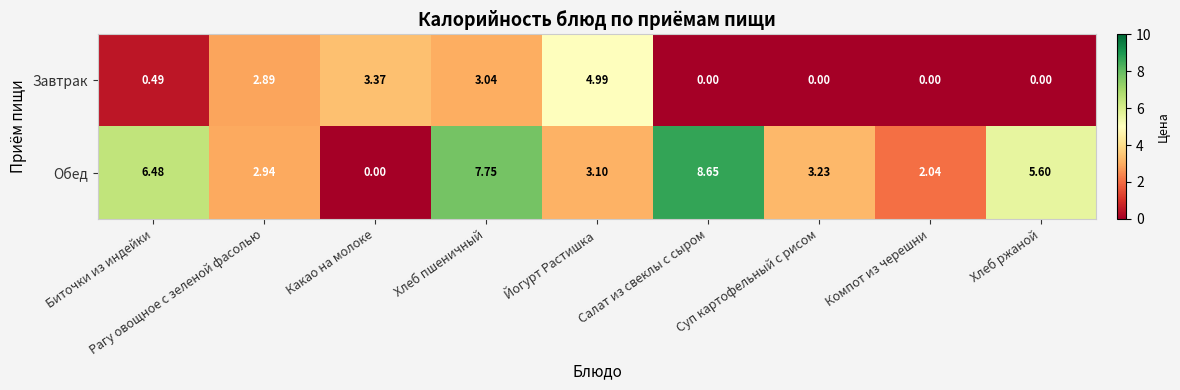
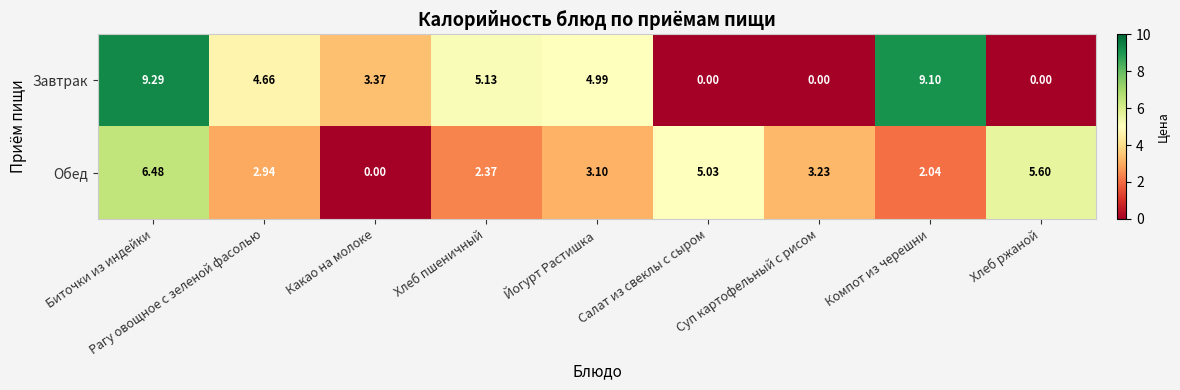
Завтрак, Биточки из индейки: 0.49 -> 9.29
Завтрак, Рагу овощное с зеленой фасолью: 2.89 -> 4.66
Завтрак, Хлеб пшеничный: 3.04 -> 5.13
Завтрак, Компот из черешни: 0.00 -> 9.10
Обед, Хлеб пшеничный: 7.75 -> 2.37
Обед, Салат из свеклы с сыром: 8.65 -> 5.03
